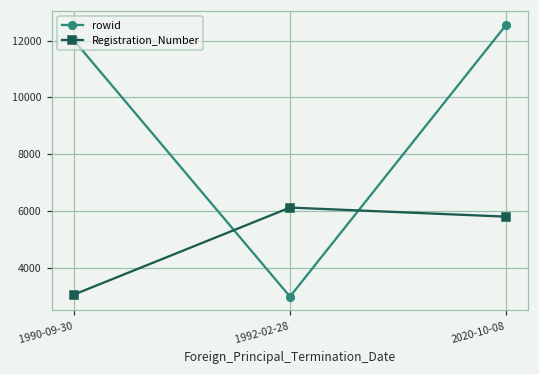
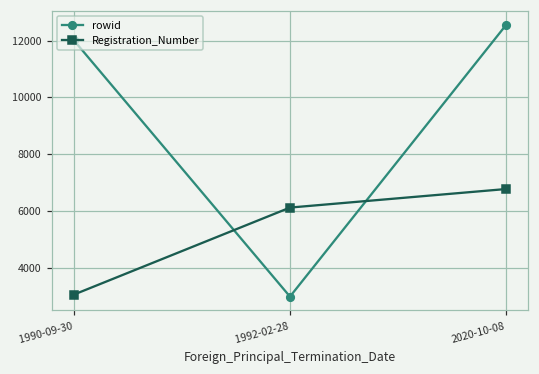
Registration_Number, 2020-10-08: 5800 -> 6800
